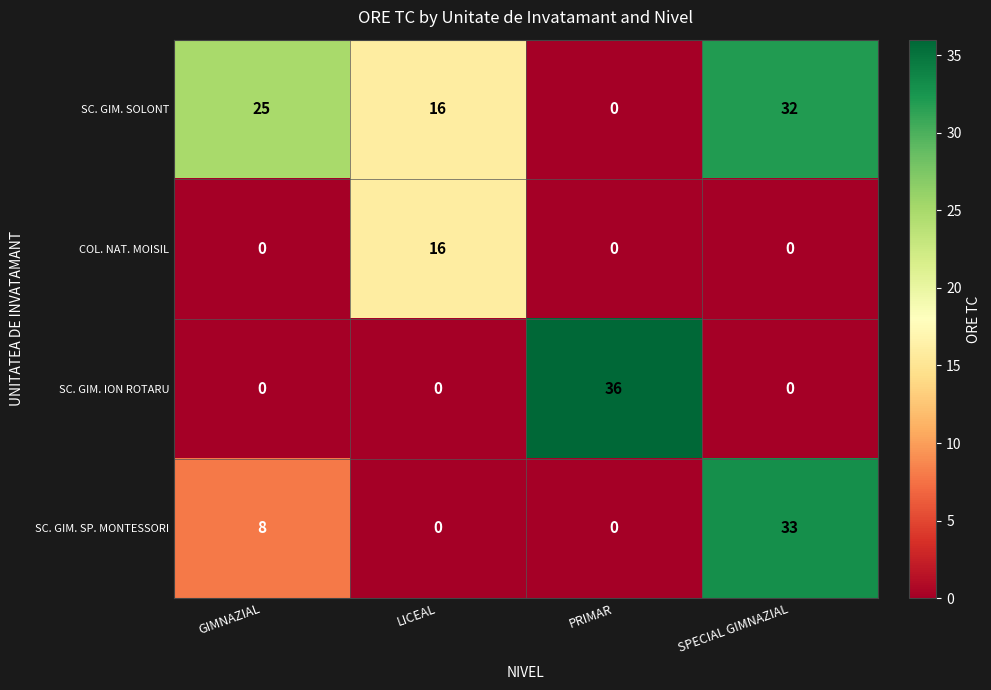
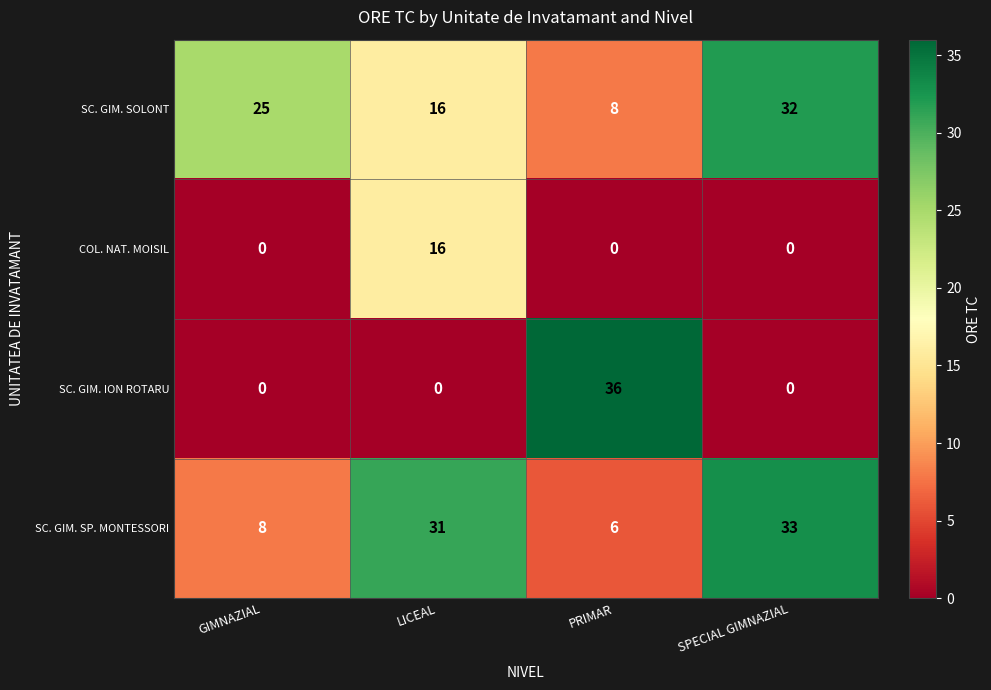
SC. GIM. SOLONT, PRIMAR: 0 -> 8
SC. GIM. SP. MONTESSORI, LICEAL: 0 -> 31
SC. GIM. SP. MONTESSORI, PRIMAR: 0 -> 6
